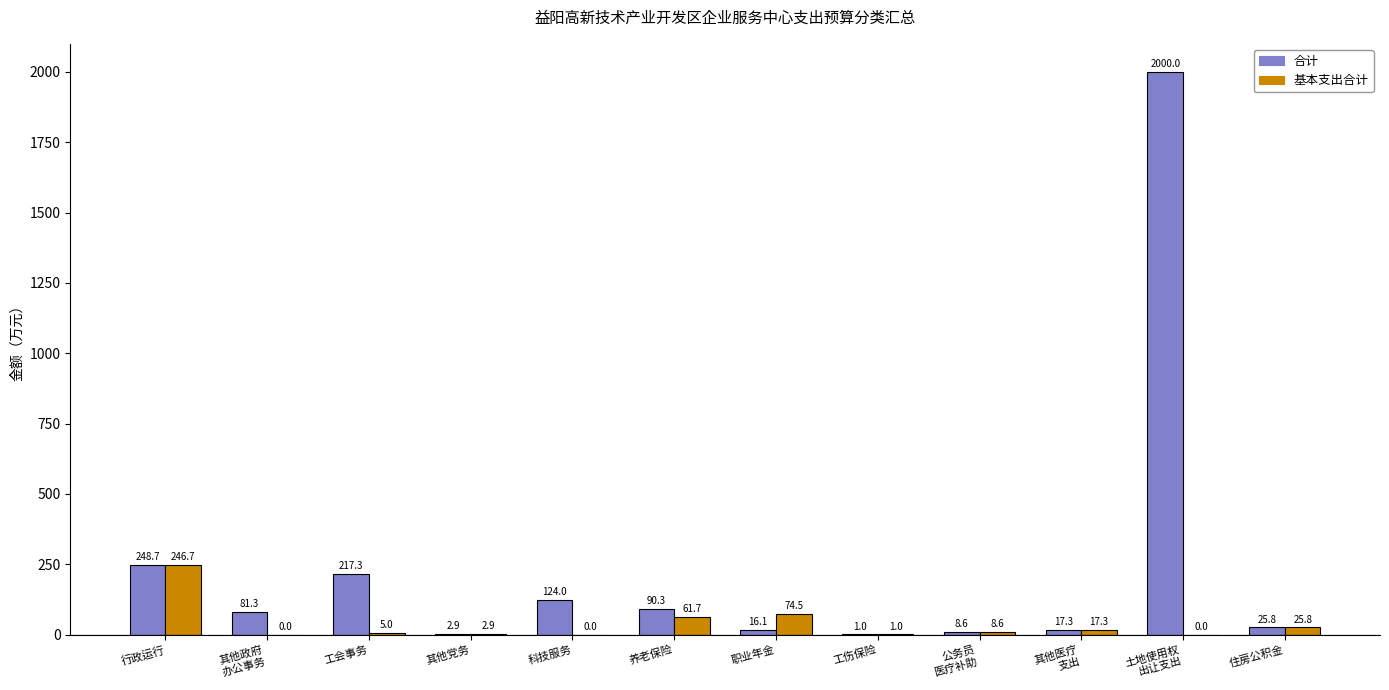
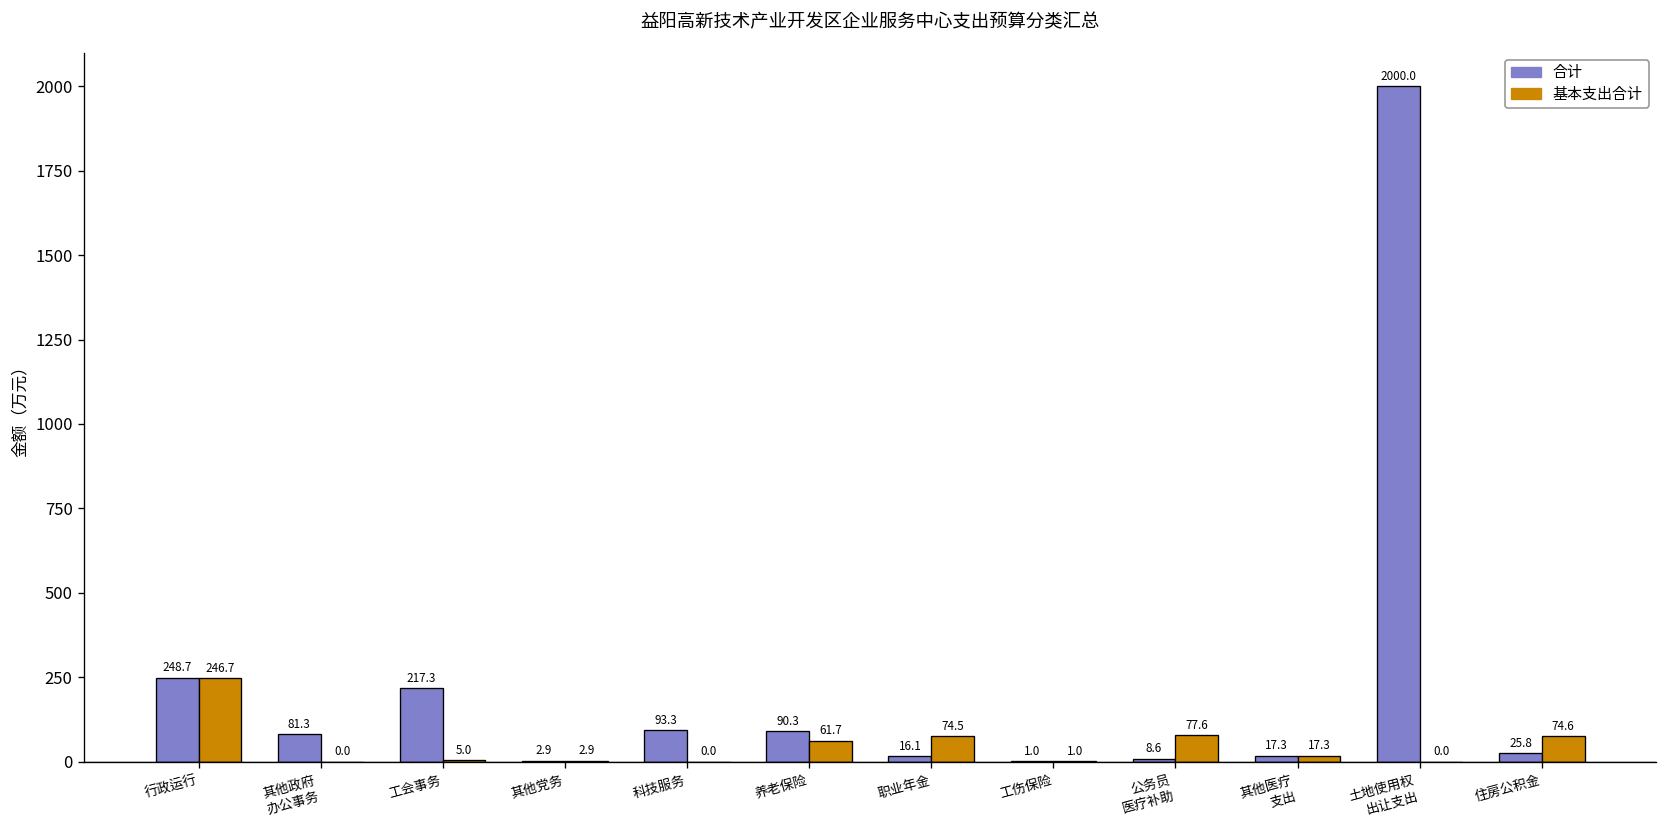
合计, 科技服务: 124.0 -> 93.3
基本支出合计, 公务员 医疗补助: 8.6 -> 77.6
基本支出合计, 住房公积金: 25.8 -> 74.6
